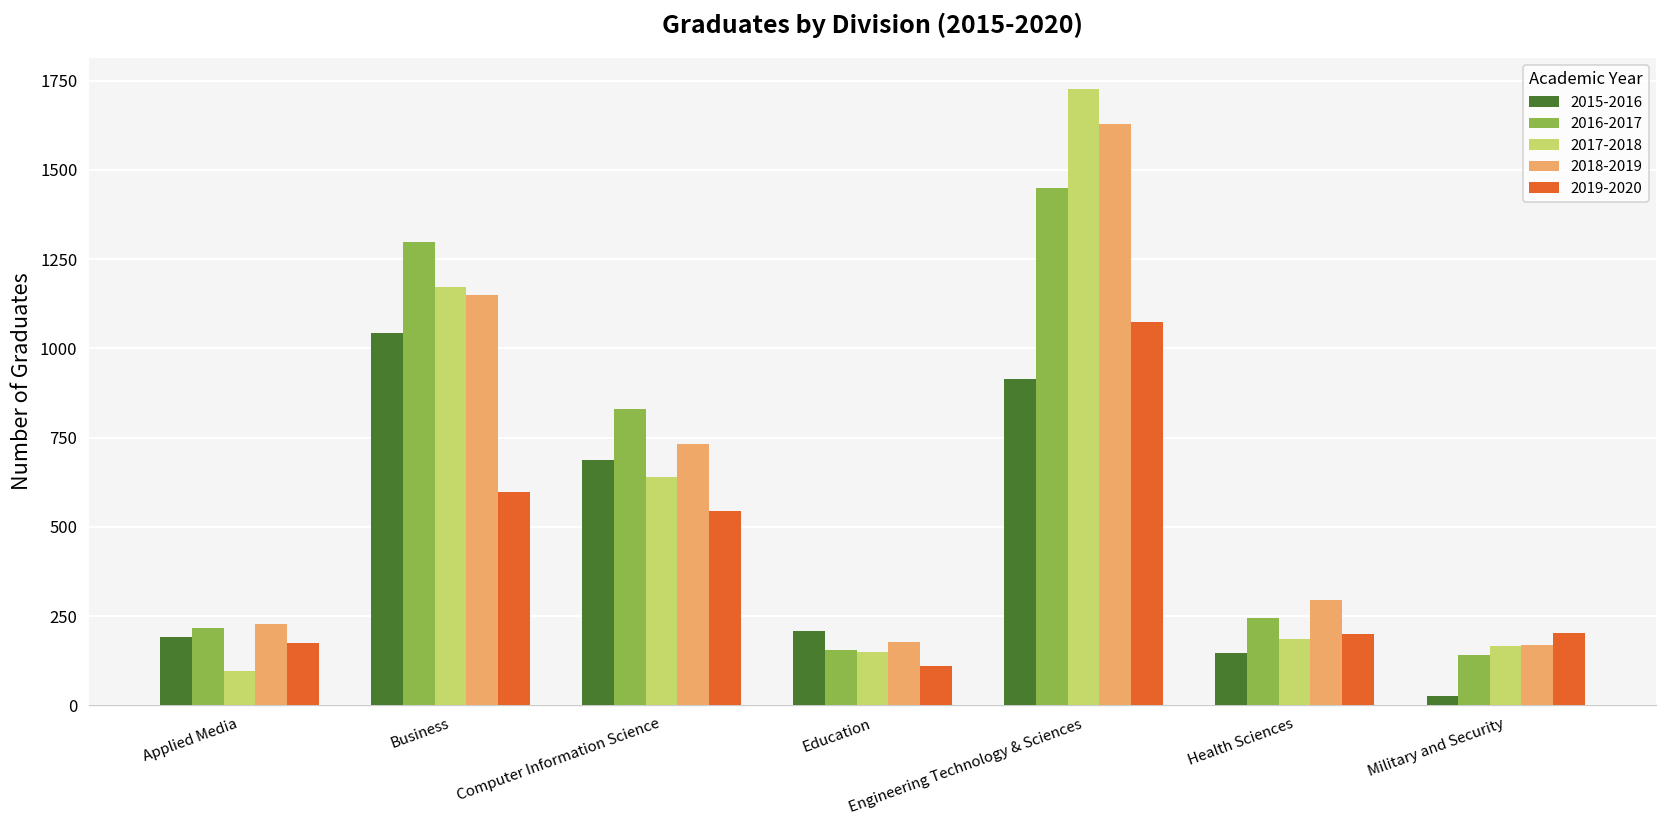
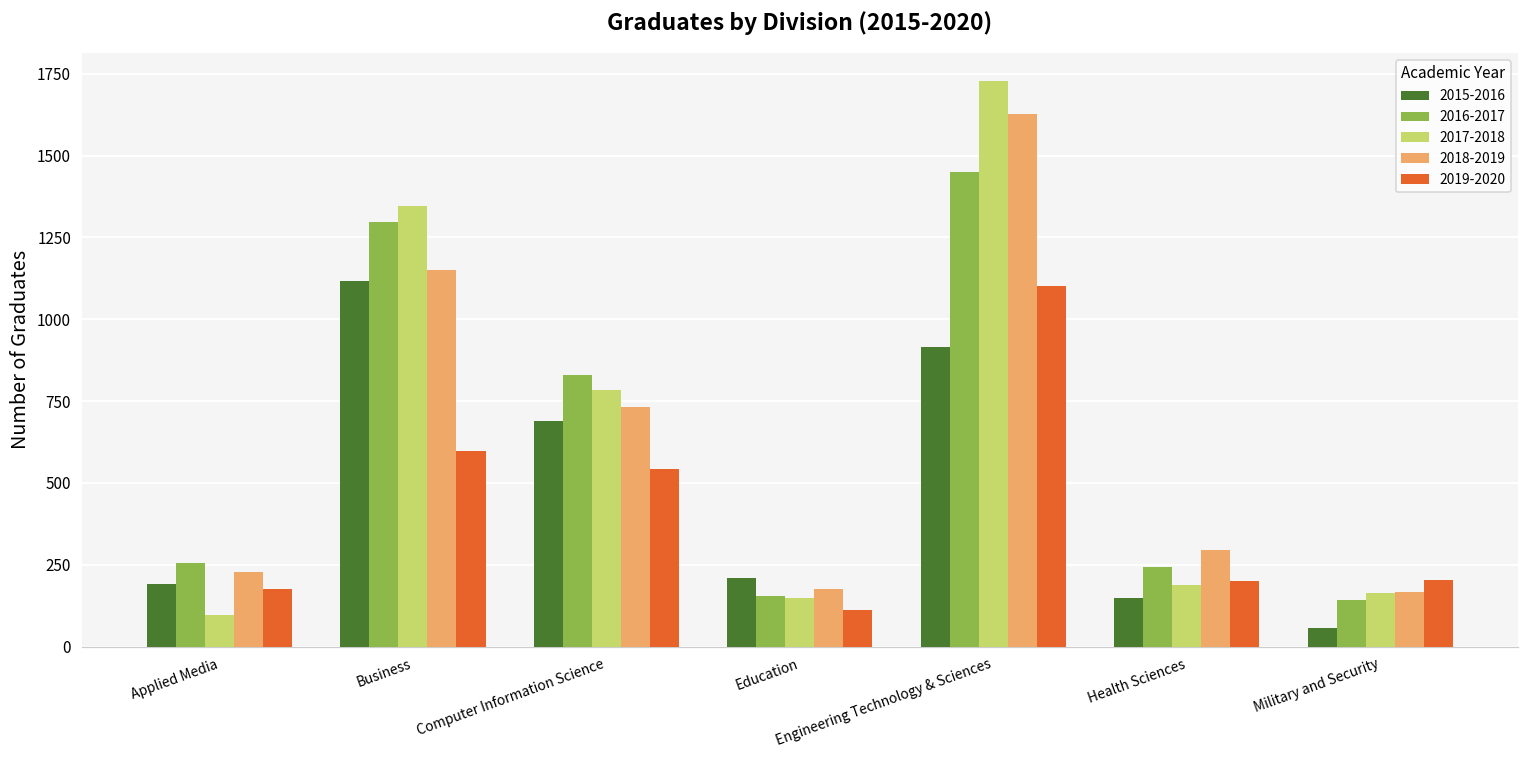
2016-2017, Applied Media: 220 -> 250
2015-2016, Business: 1040 -> 1120
2017-2018, Business: 1170 -> 1350
2017-2018, Computer Information Science: 640 -> 780
2019-2020, Engineering Technology & Sciences: 1070 -> 1100
2015-2016, Military and Security: 30 -> 60
